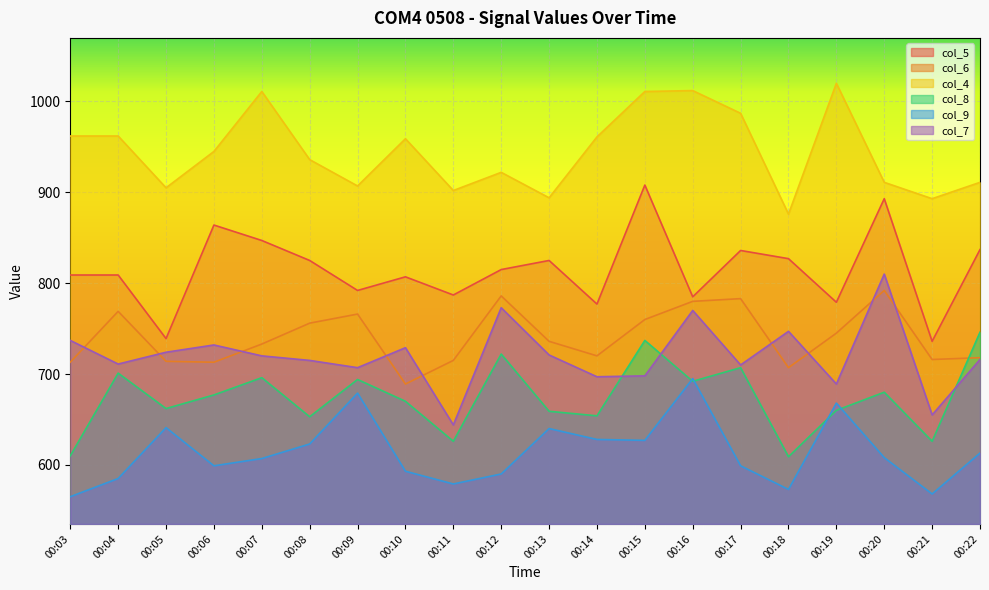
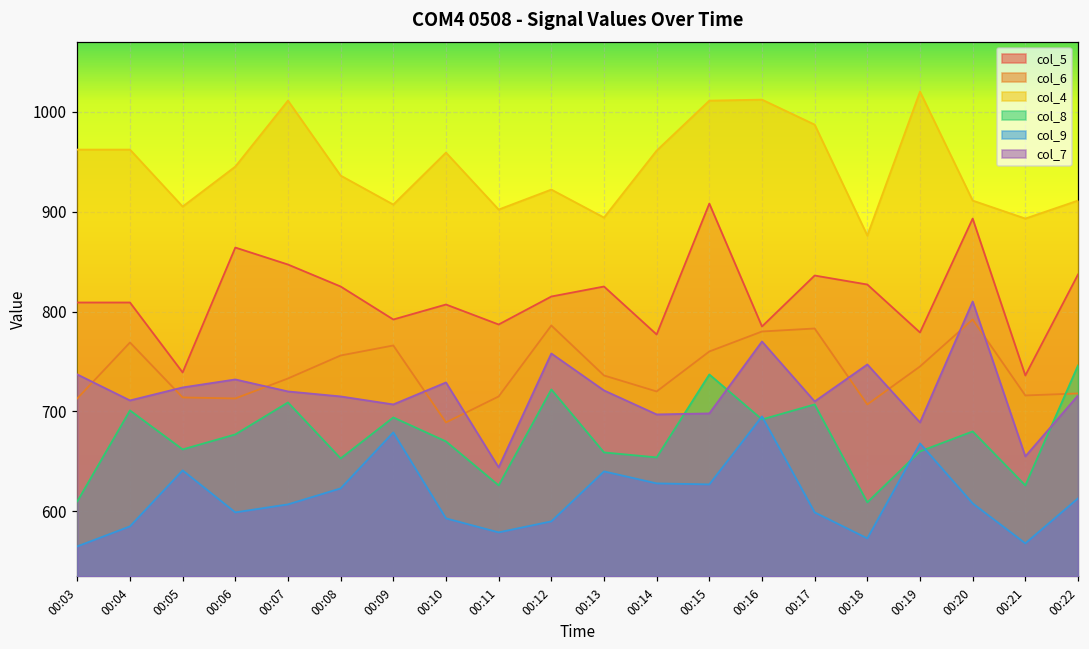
col_8, 00:07: 700 -> 710
col_7, 00:12: 770 -> 760
